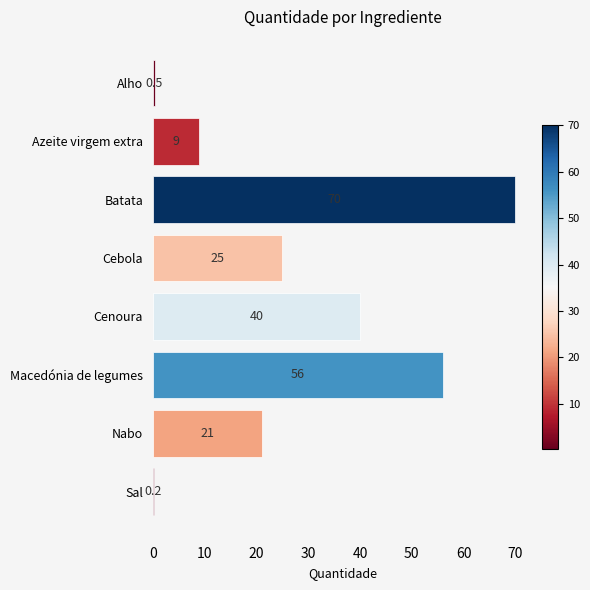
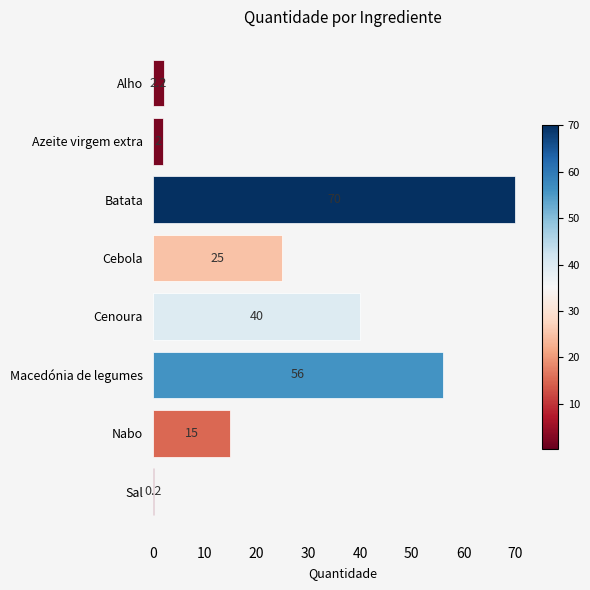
Alho: 0.5 -> 2.2
Azeite virgem extra: 9 -> 2
Nabo: 21 -> 15
